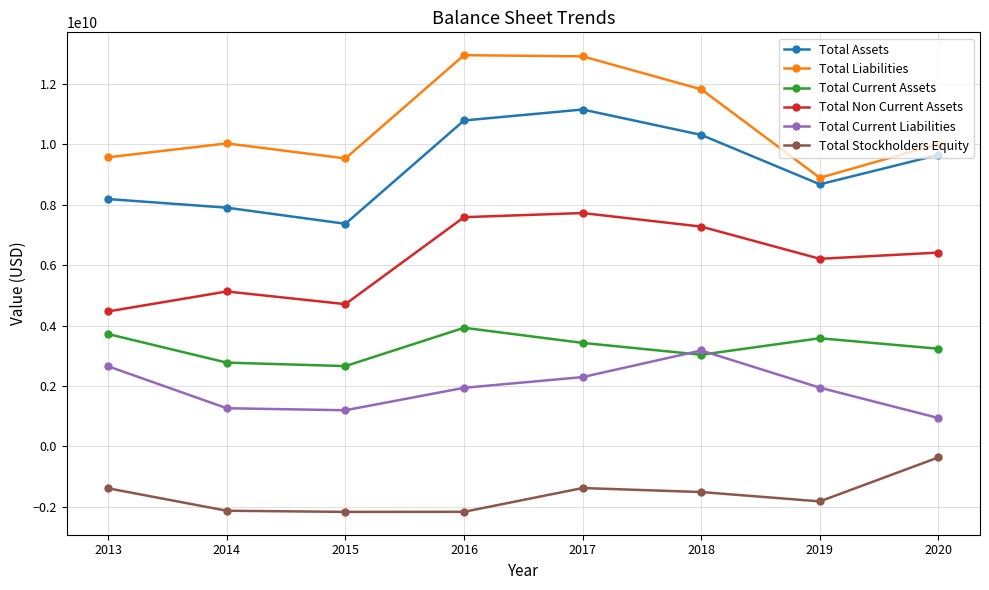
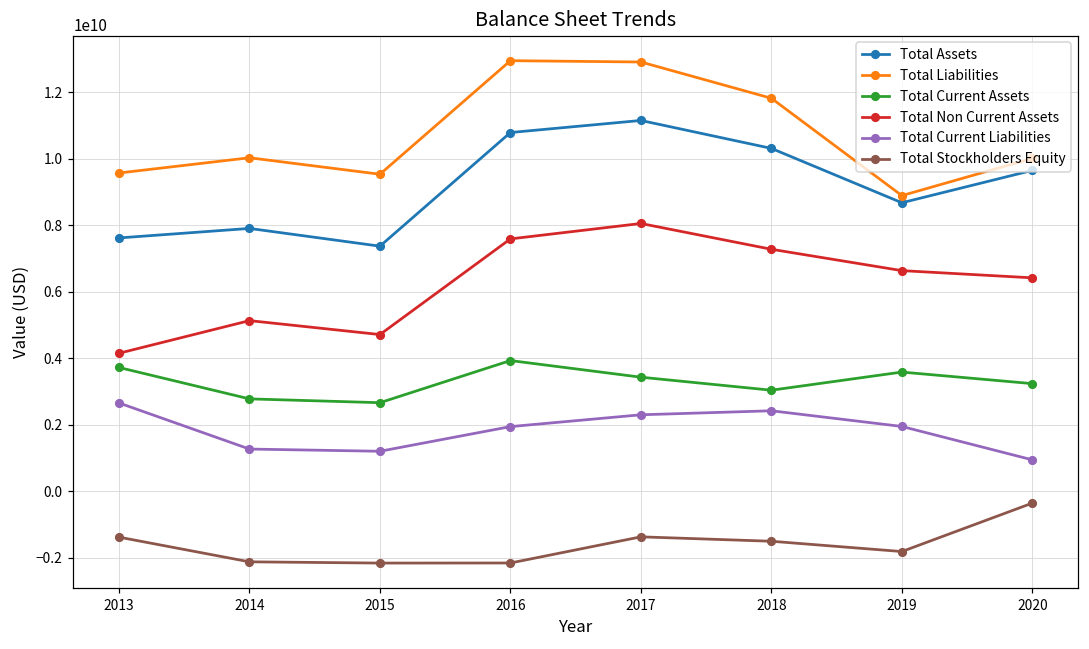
Total Assets, 2013: 8200000000 -> 7600000000
Total Non Current Assets, 2013: 4500000000 -> 4100000000
Total Non Current Assets, 2017: 7700000000 -> 8100000000
Total Current Liabilities, 2018: 3200000000 -> 2400000000
Total Non Current Assets, 2019: 6200000000 -> 6600000000
